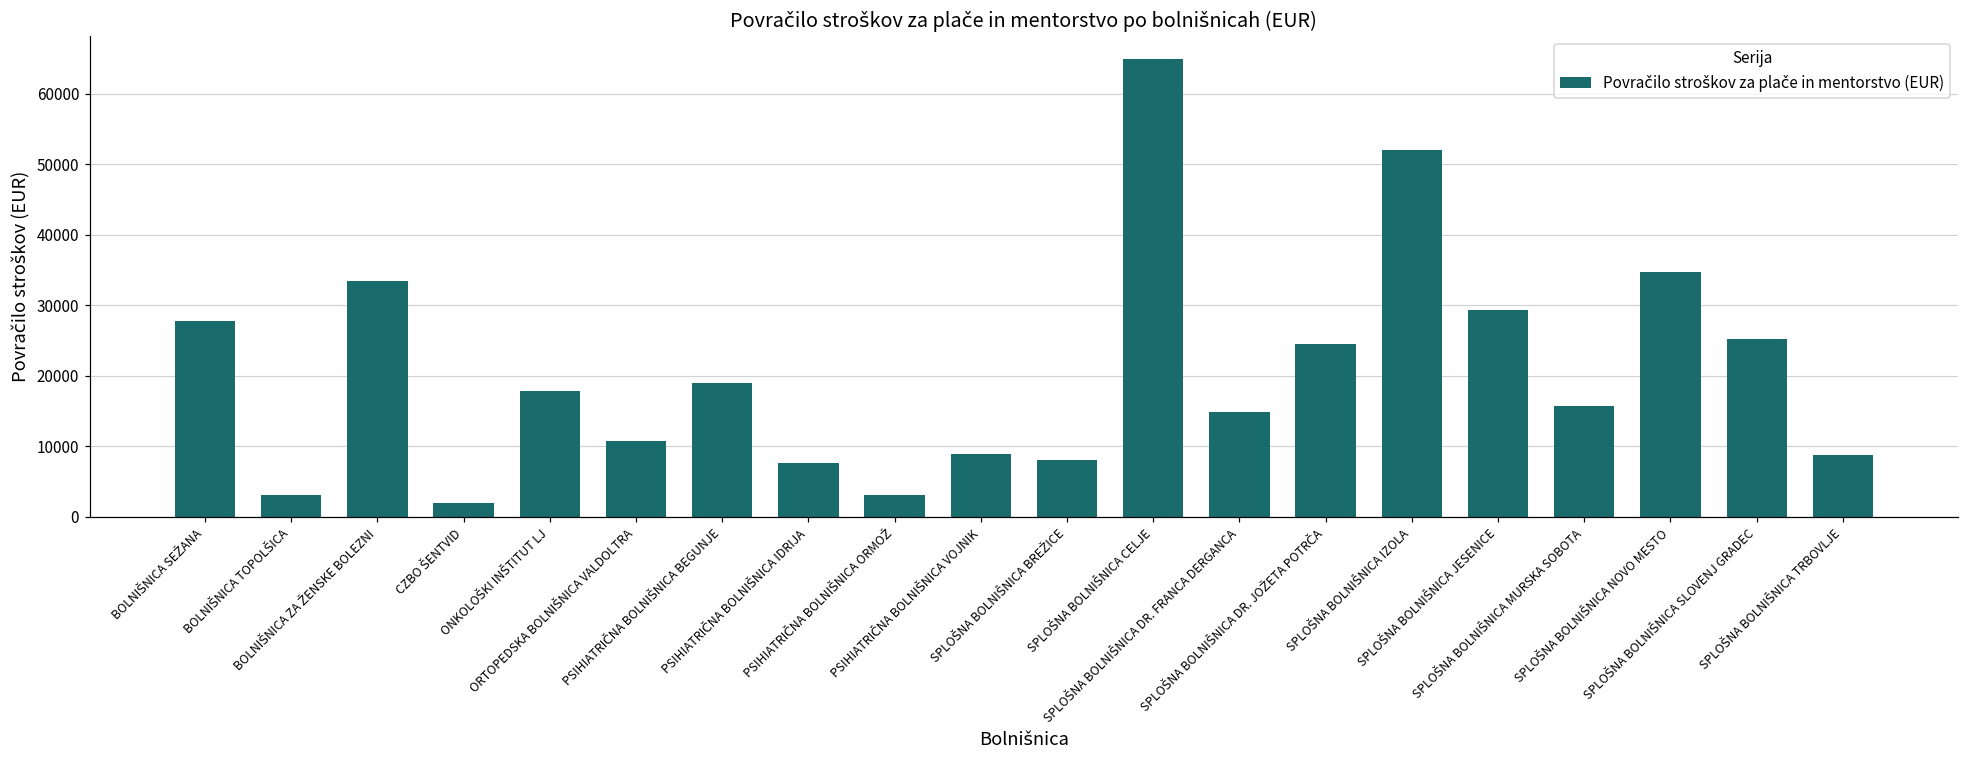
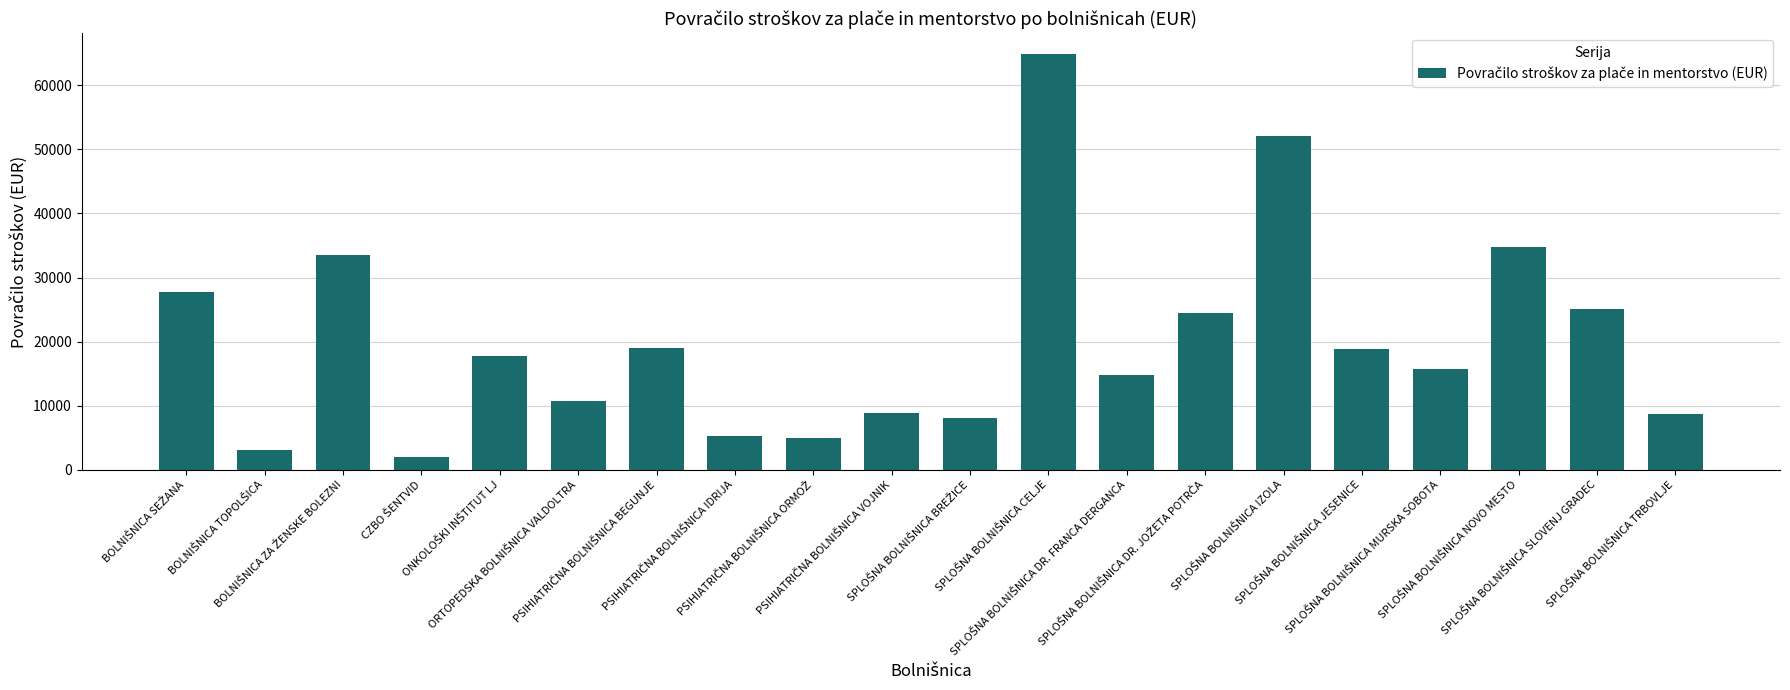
PSIHIATRIČNA BOLNIŠNICA IDRIJA: 8000 -> 5000
PSIHIATRIČNA BOLNIŠNICA ORMOŽ: 3000 -> 5000
SPLOŠNA BOLNIŠNICA JESENICE: 29000 -> 19000
